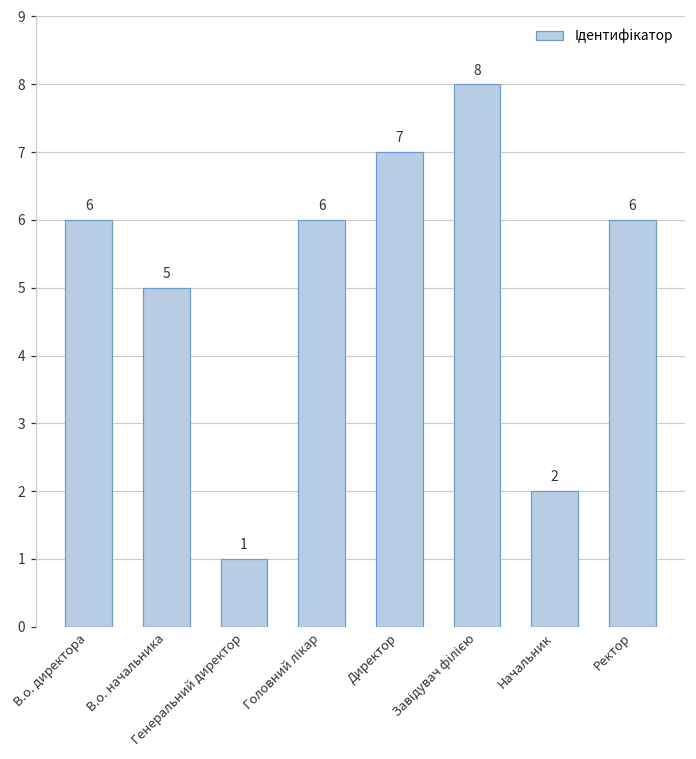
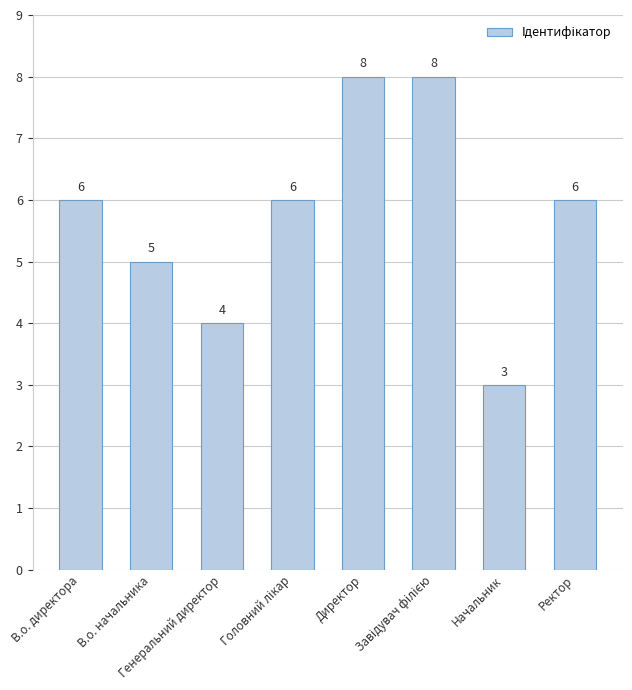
Генеральний директор: 1 -> 4
Директор: 7 -> 8
Начальник: 2 -> 3
